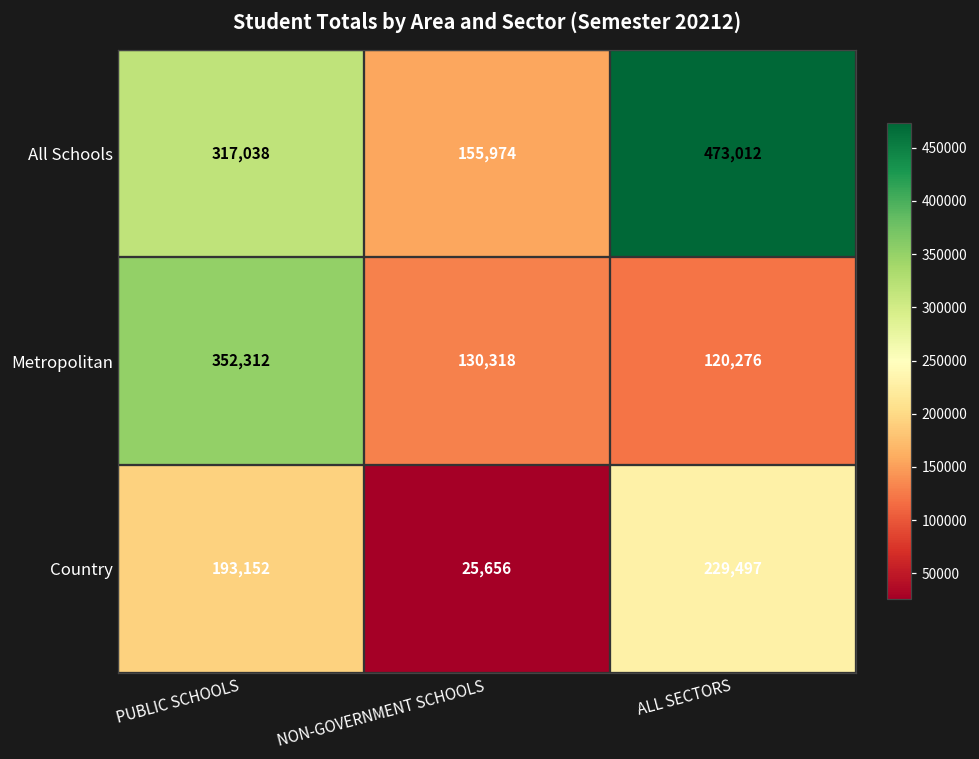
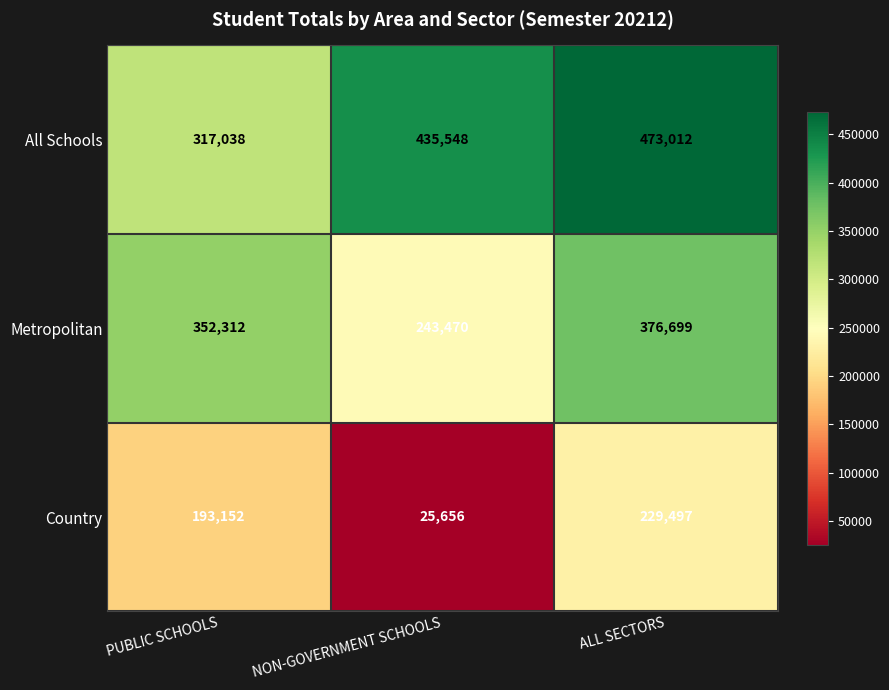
All Schools, NON-GOVERNMENT SCHOOLS: 155,974 -> 435,548
Metropolitan, NON-GOVERNMENT SCHOOLS: 130,318 -> 243,470
Metropolitan, ALL SECTORS: 120,276 -> 376,699
